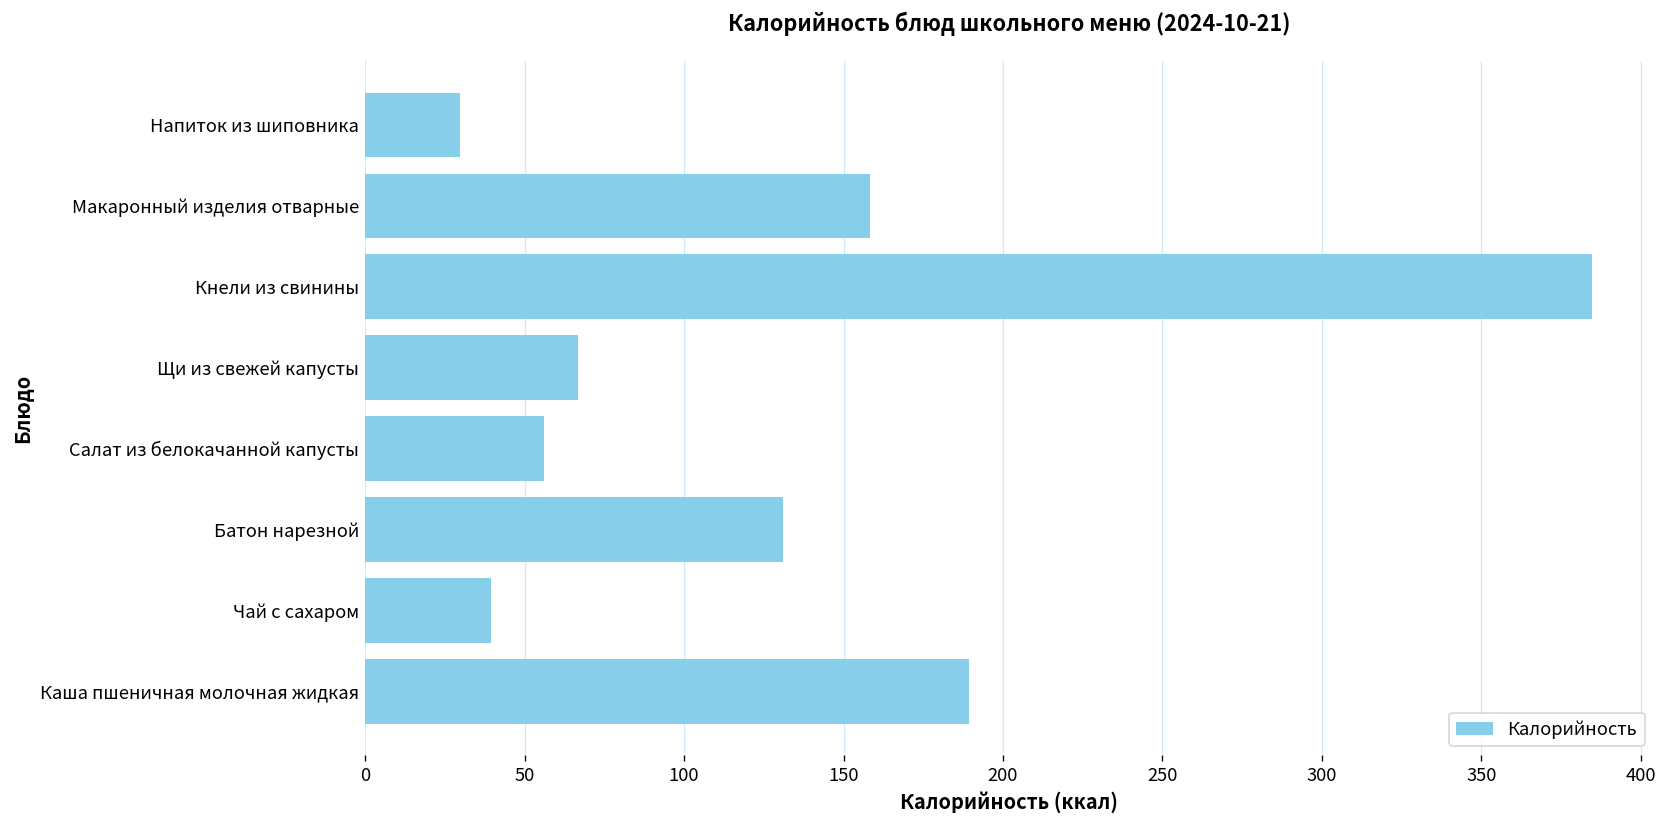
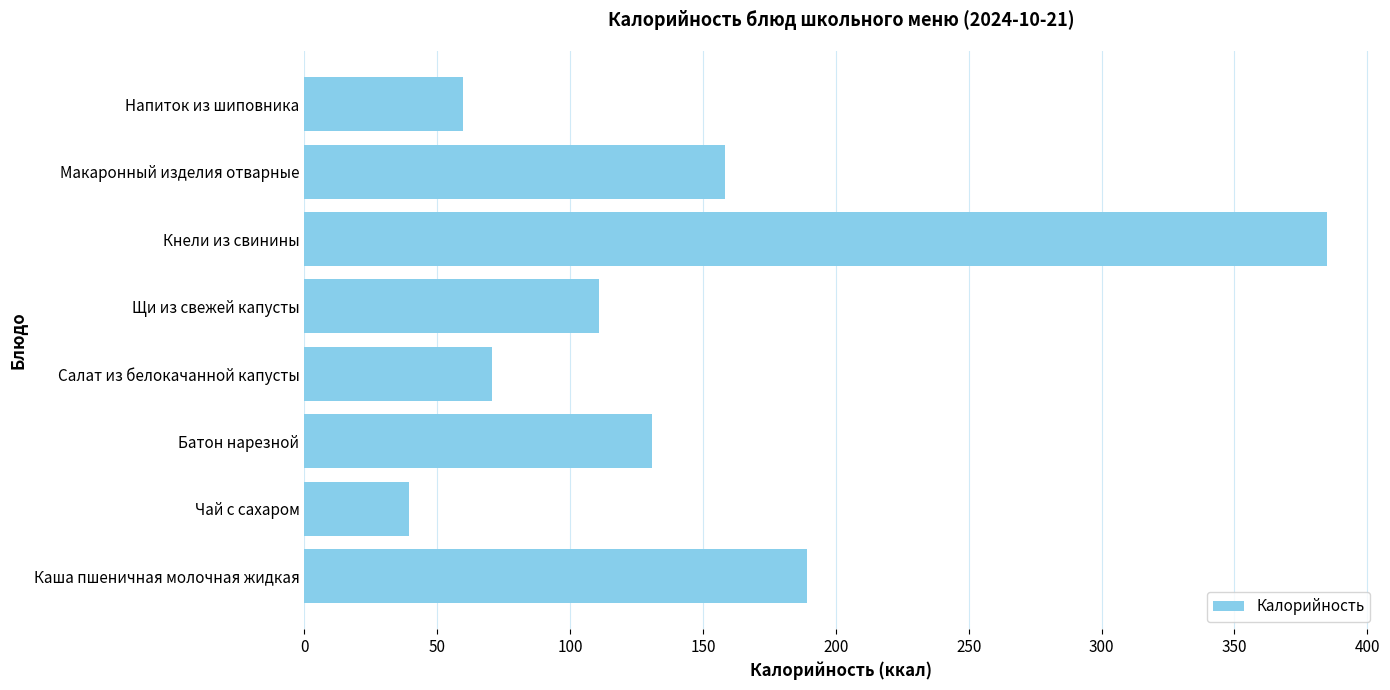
Напиток из шиповника: 30 -> 60
Щи из свежей капусты: 67 -> 111
Салат из белокачанной капусты: 56 -> 71
